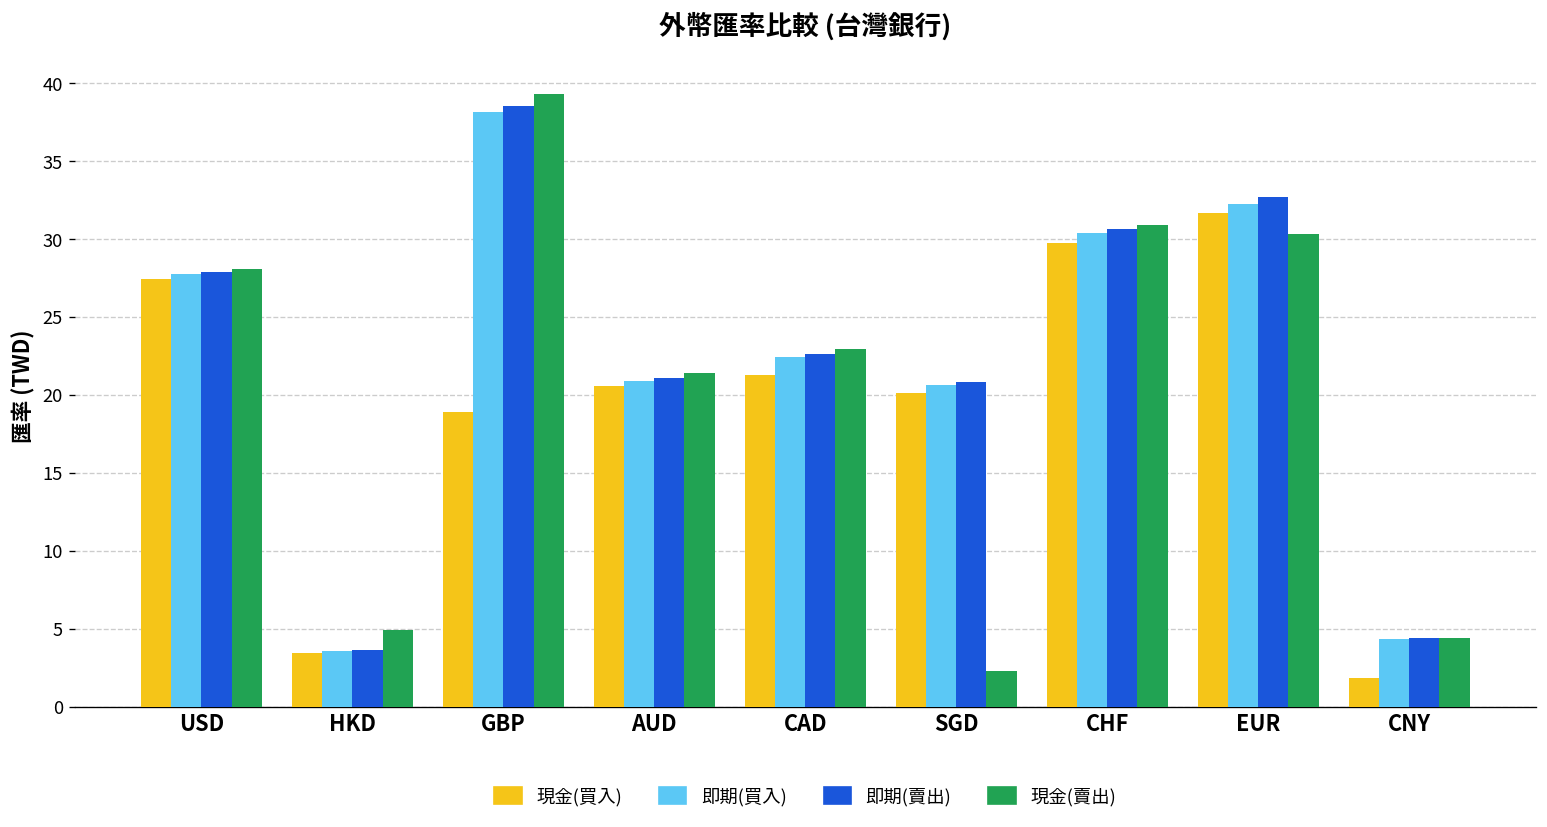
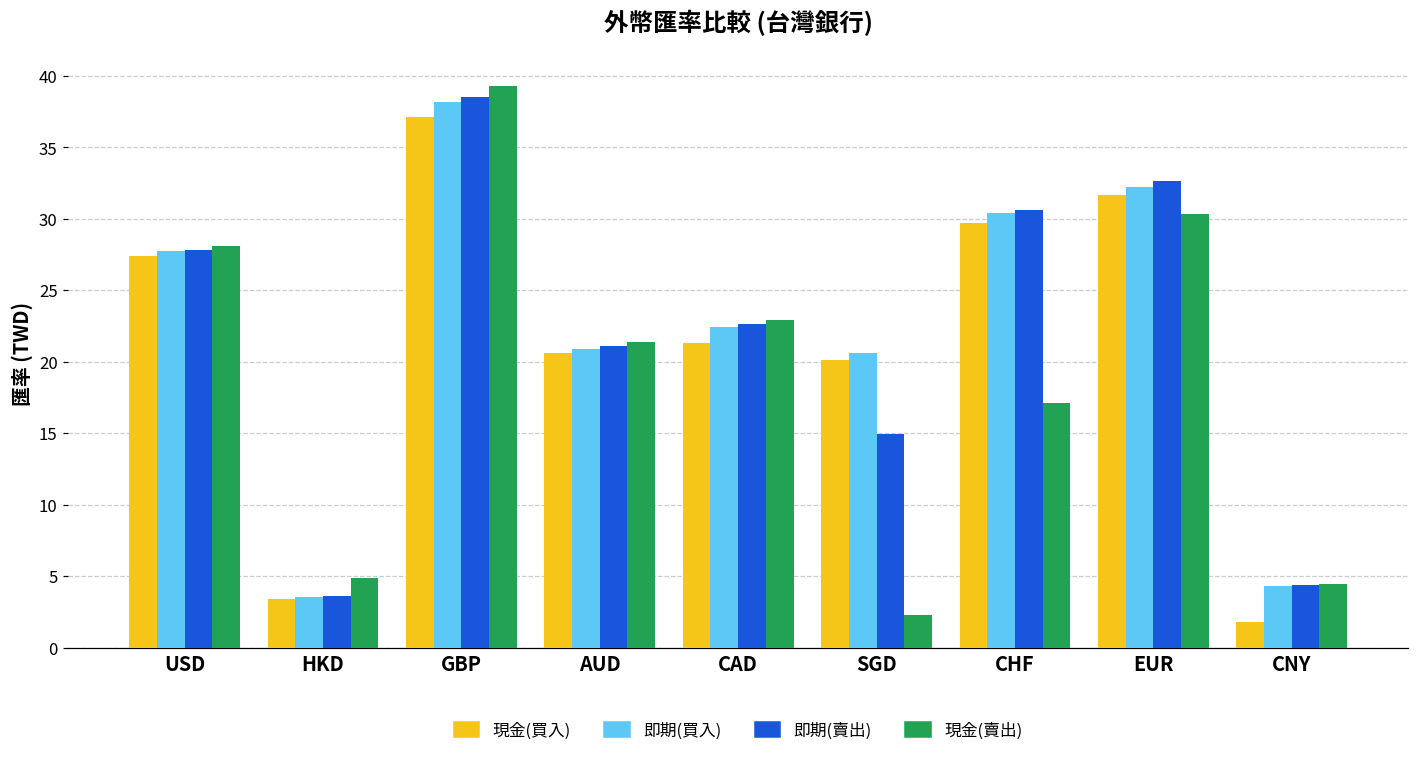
現金(買入), GBP: 18.9 -> 37.2
即期(賣出), SGD: 20.8 -> 14.9
現金(賣出), CHF: 30.9 -> 17.1
